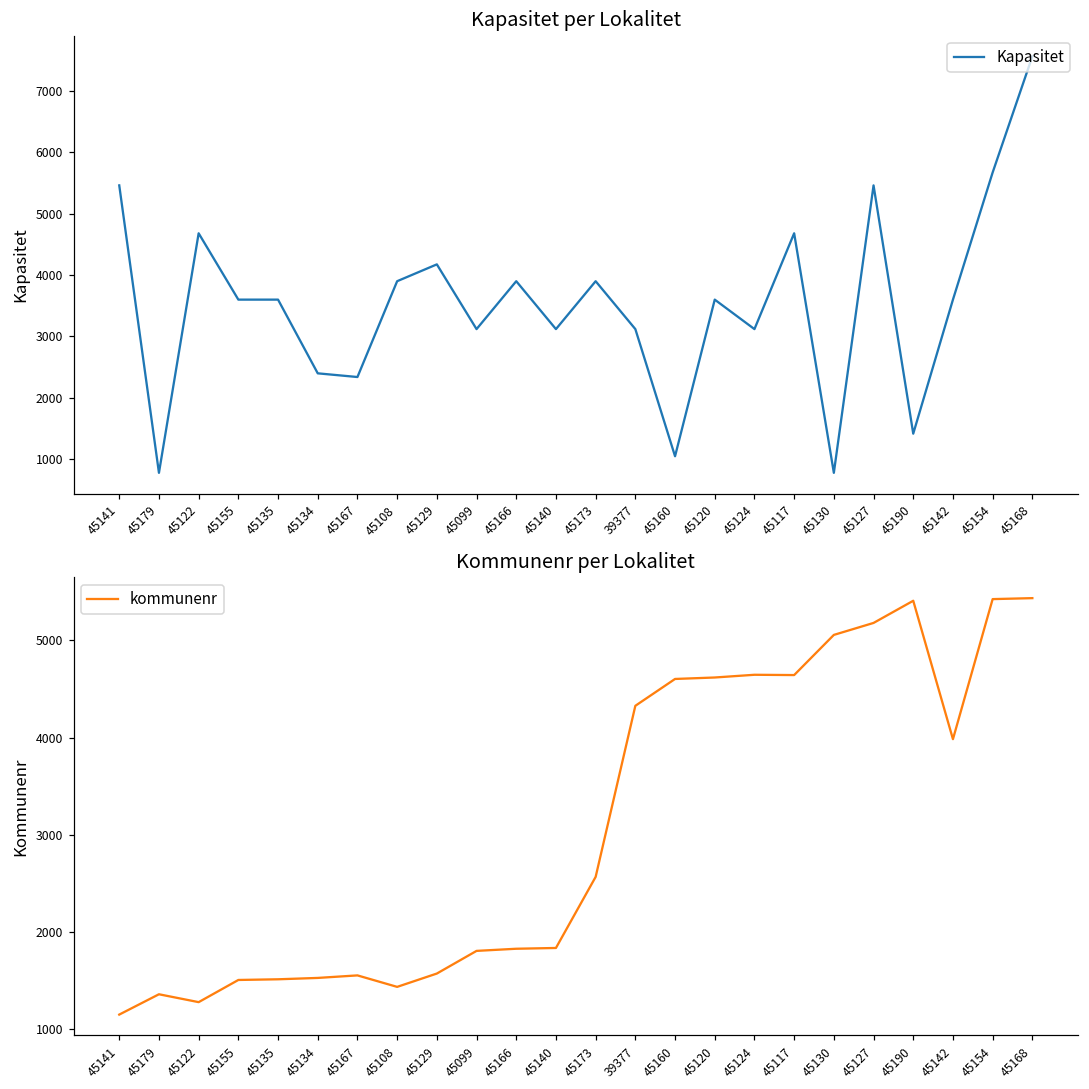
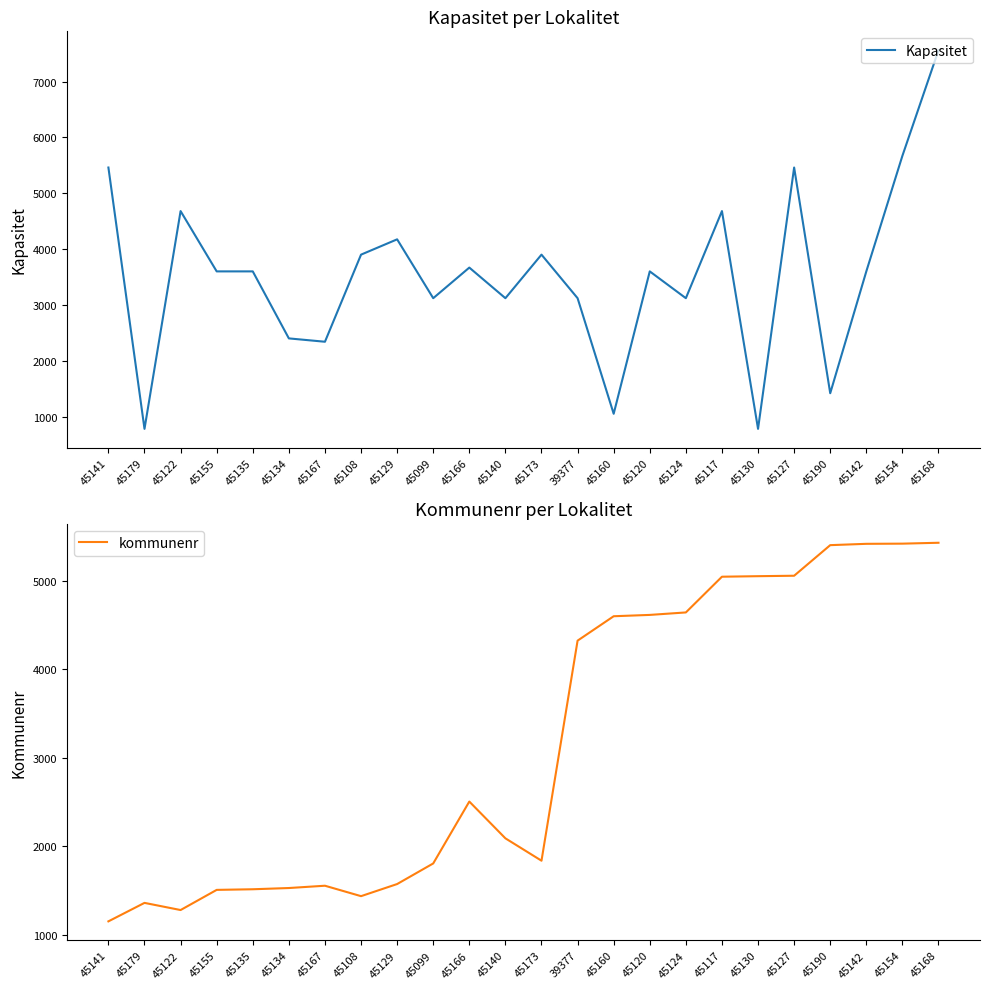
Kapasitet per Lokalitet, 45166: 3900 -> 3700
Kommunenr per Lokalitet, 45166: 1800 -> 2500
Kommunenr per Lokalitet, 45140: 1800 -> 2100
Kommunenr per Lokalitet, 45173: 2600 -> 1800
Kommunenr per Lokalitet, 45117: 4600 -> 5000
Kommunenr per Lokalitet, 45127: 5200 -> 5100
Kommunenr per Lokalitet, 45142: 4000 -> 5400
